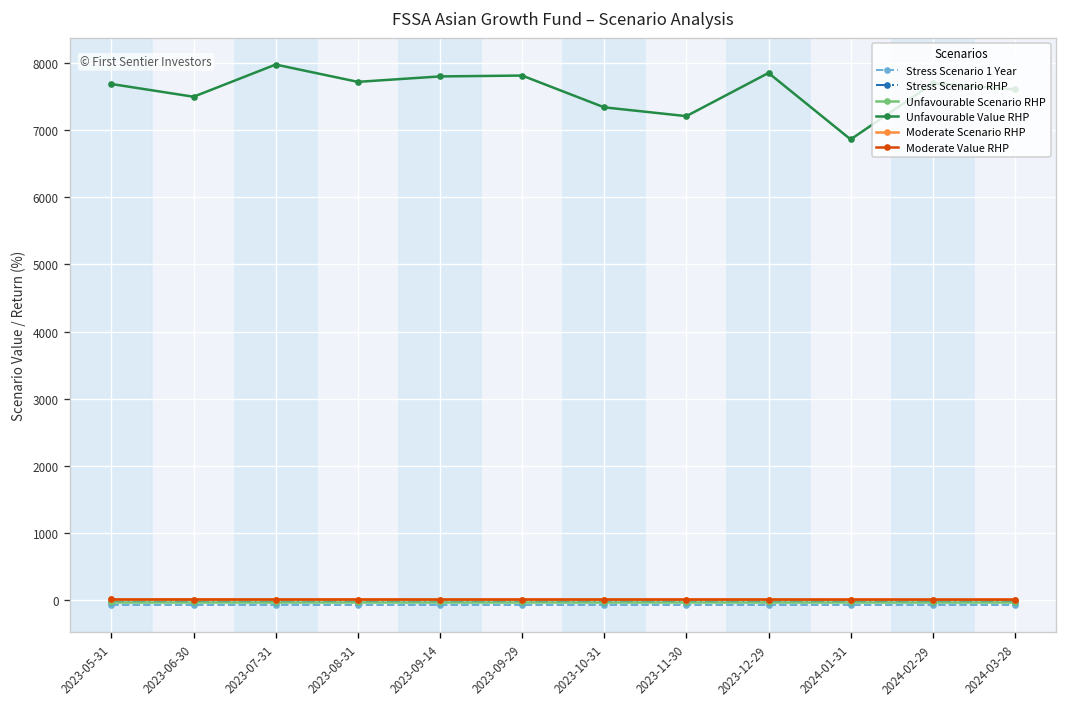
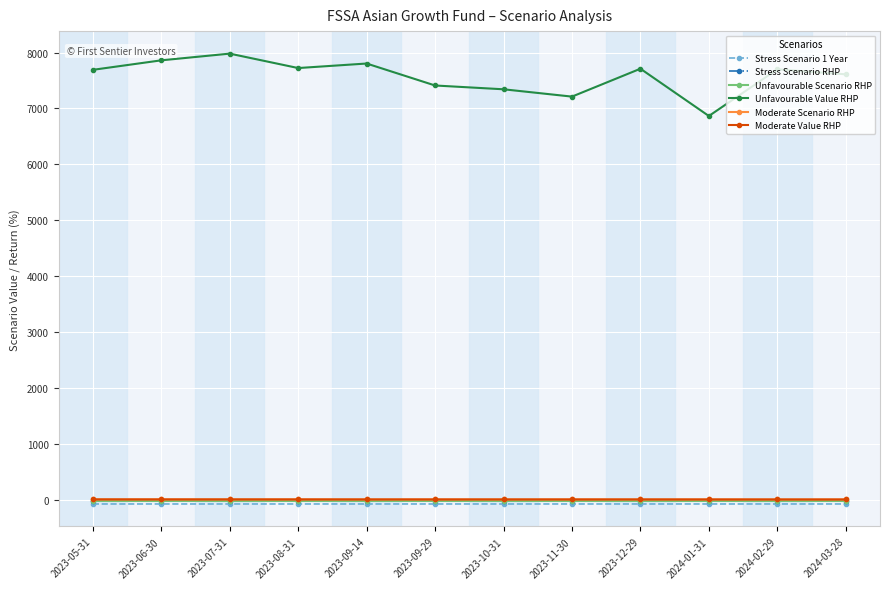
Unfavourable Value RHP, 2023-06-30: 7500 -> 7900
Unfavourable Value RHP, 2023-09-29: 7800 -> 7400
Unfavourable Value RHP, 2023-12-29: 7900 -> 7700
